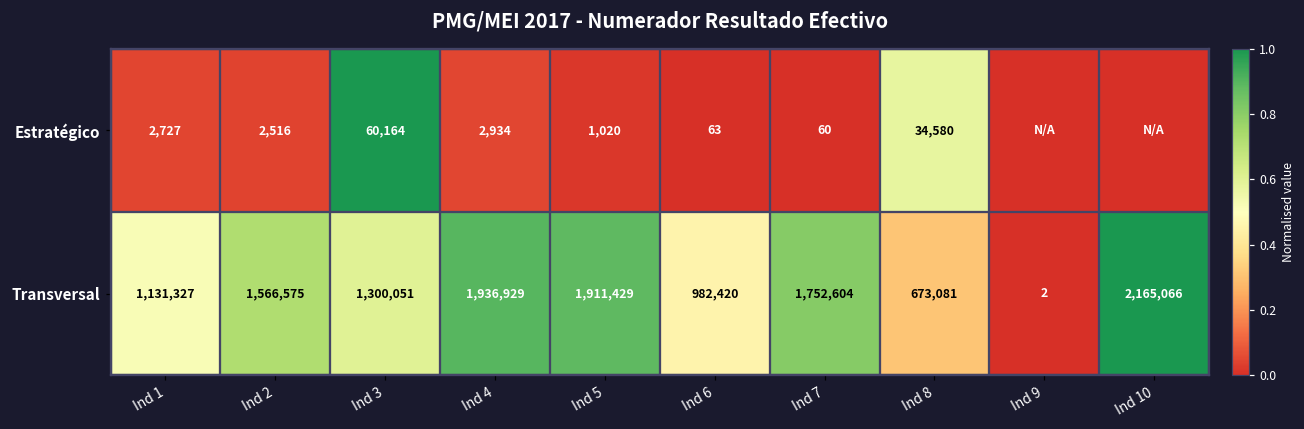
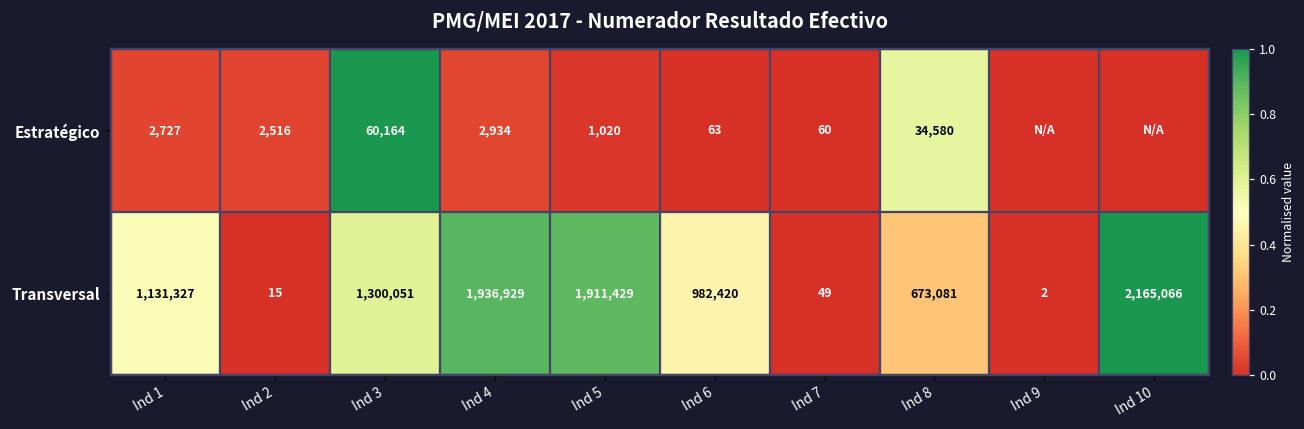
Transversal, Ind 2: 1,566,575 -> 15
Transversal, Ind 7: 1,752,604 -> 49
